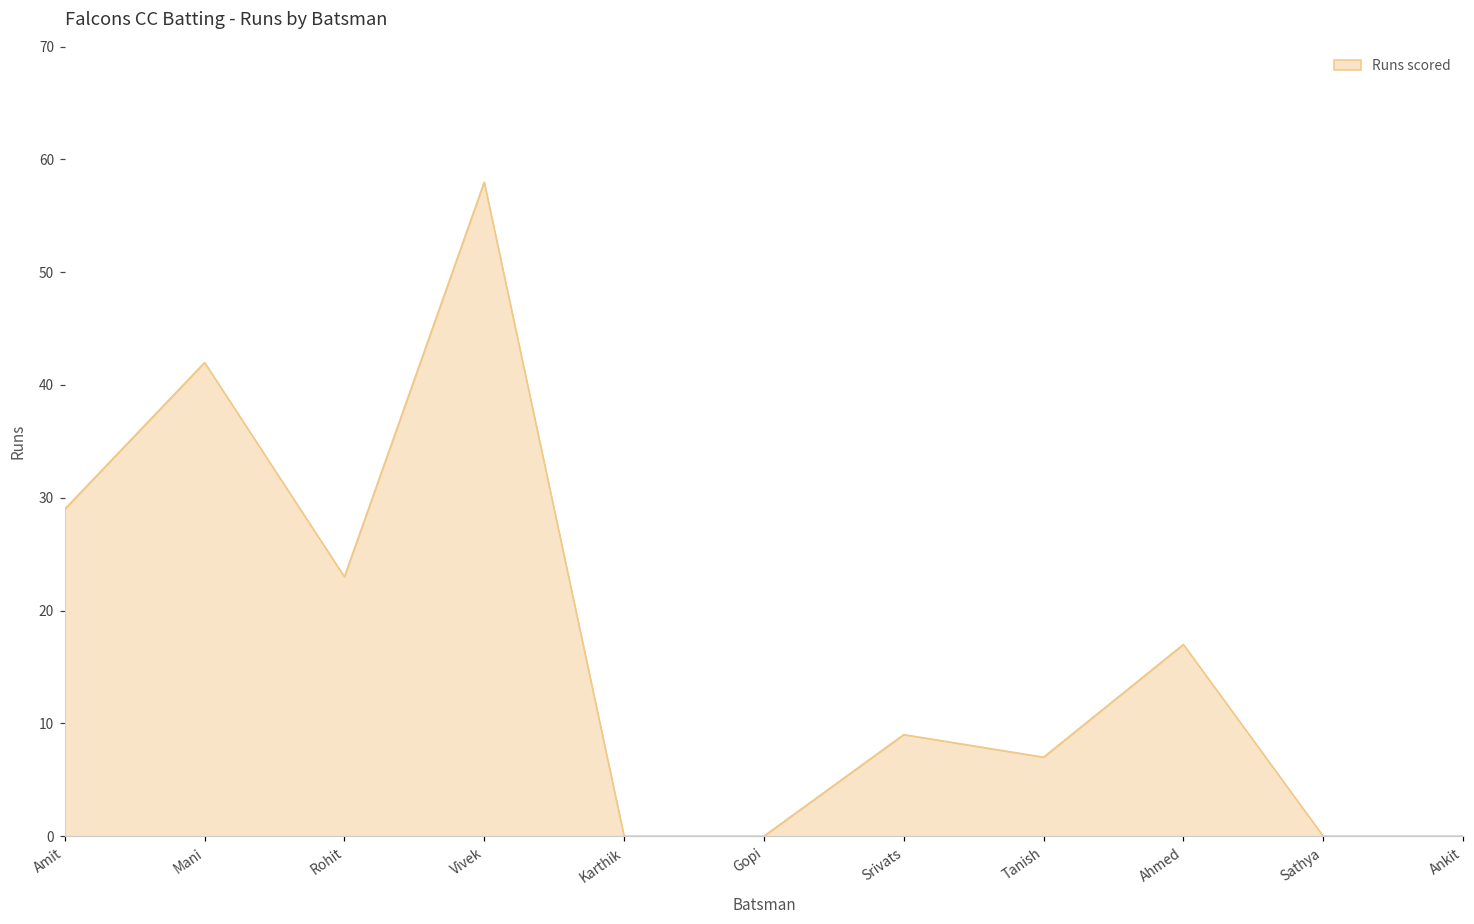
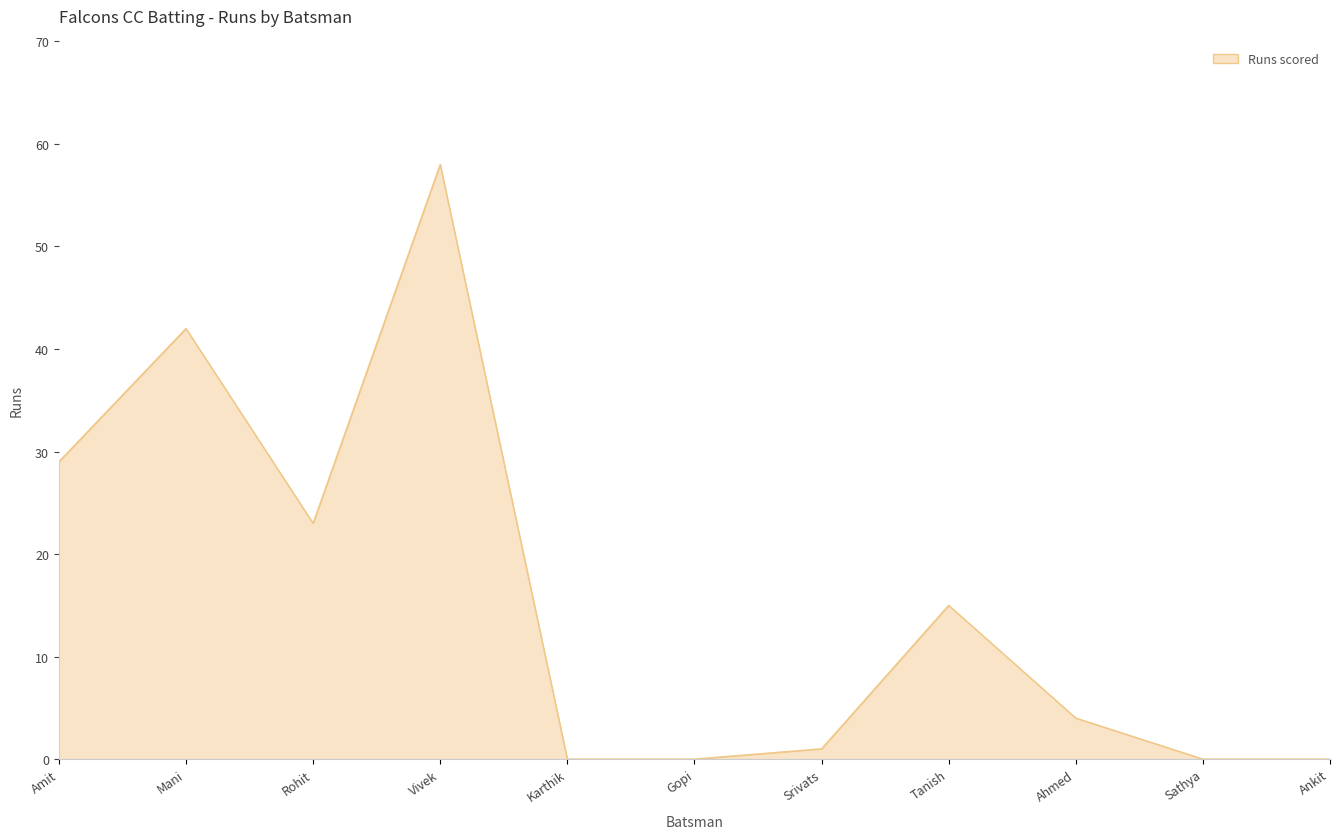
Srivats: 9 -> 1
Tanish: 7 -> 15
Ahmed: 17 -> 4
